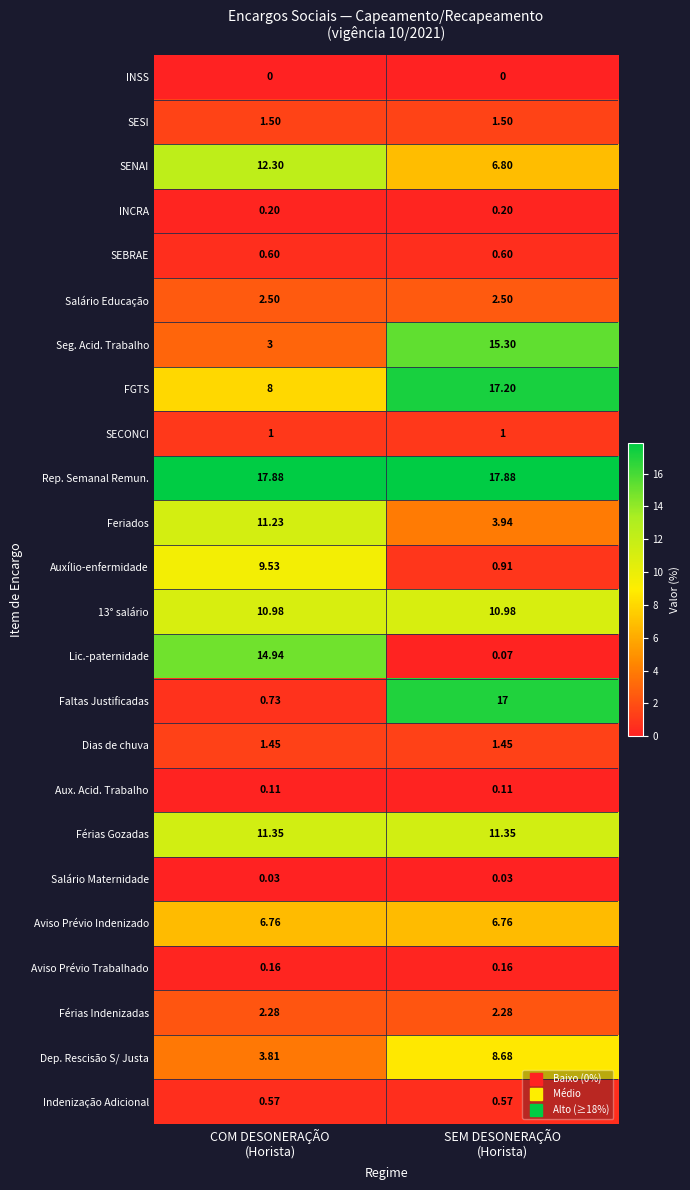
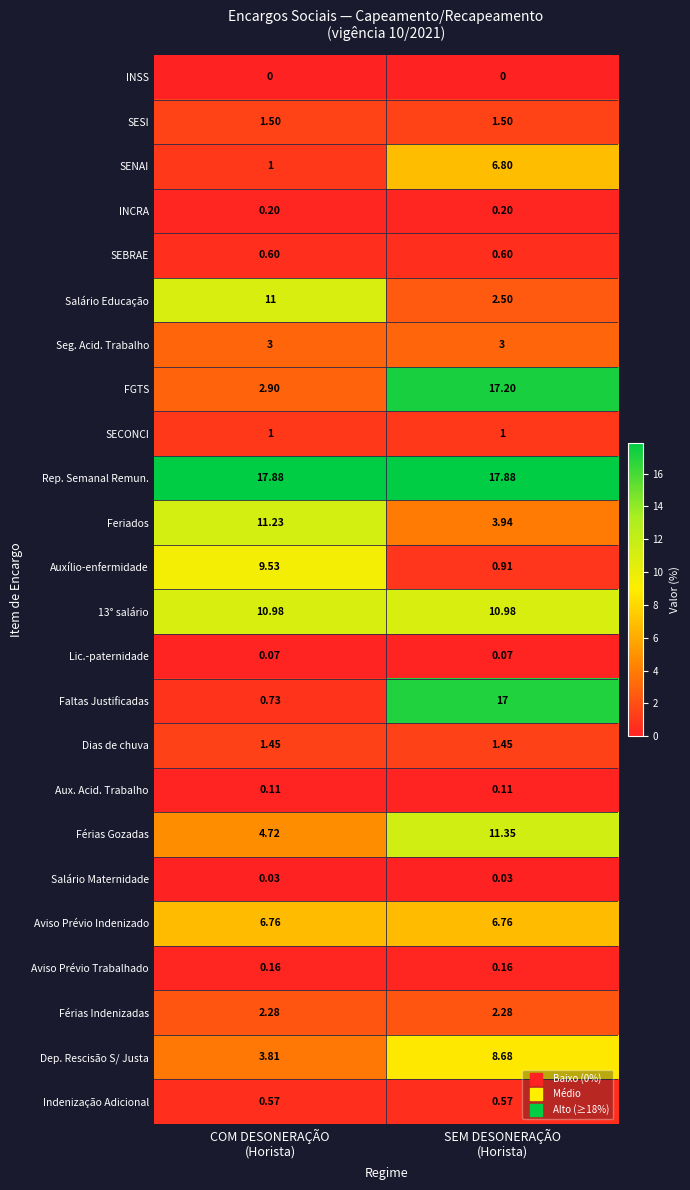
SENAI, COM DESONERAÇÃO (Horista): 12.30 -> 1
Salário Educação, COM DESONERAÇÃO (Horista): 2.50 -> 11
Seg. Acid. Trabalho, SEM DESONERAÇÃO (Horista): 15.30 -> 3
FGTS, COM DESONERAÇÃO (Horista): 8 -> 2.90
Lic.-paternidade, COM DESONERAÇÃO (Horista): 14.94 -> 0.07
Férias Gozadas, COM DESONERAÇÃO (Horista): 11.35 -> 4.72
